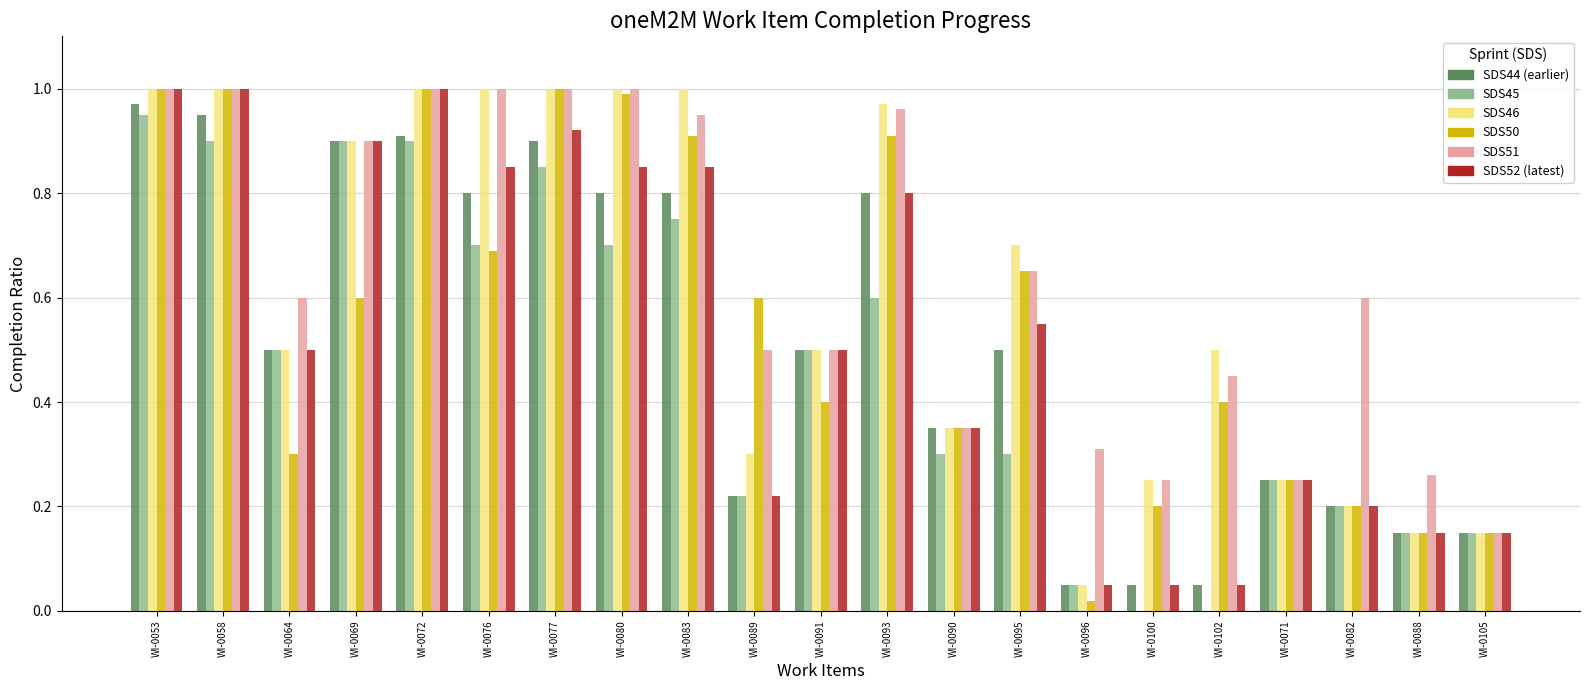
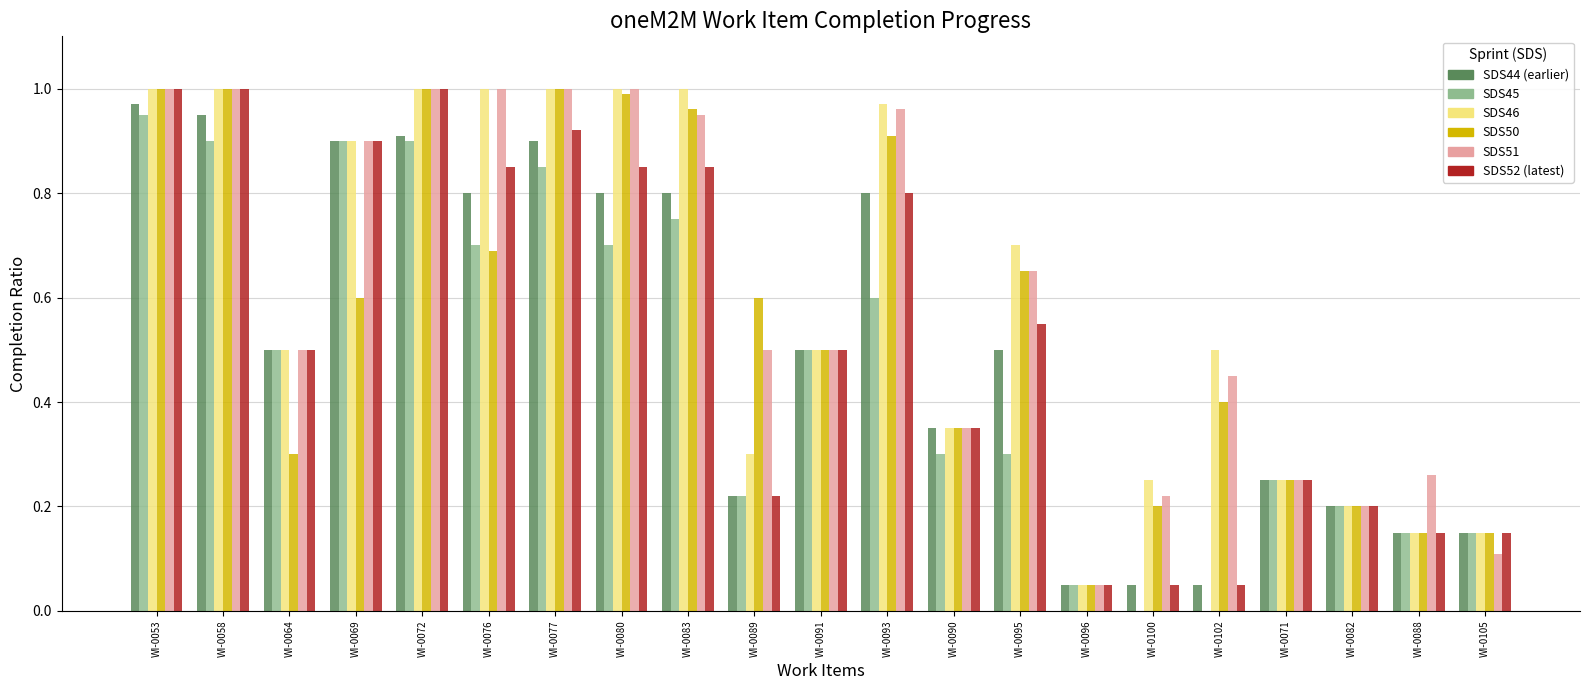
SDS51, WI-0064: 0.6 -> 0.5
SDS50, WI-0083: 0.91 -> 0.96
SDS50, WI-0091: 0.4 -> 0.5
SDS50, WI-0096: 0.02 -> 0.05
SDS51, WI-0096: 0.31 -> 0.05
SDS51, WI-0100: 0.25 -> 0.22
SDS51, WI-0082: 0.6 -> 0.2
SDS51, WI-0105: 0.15 -> 0.11
